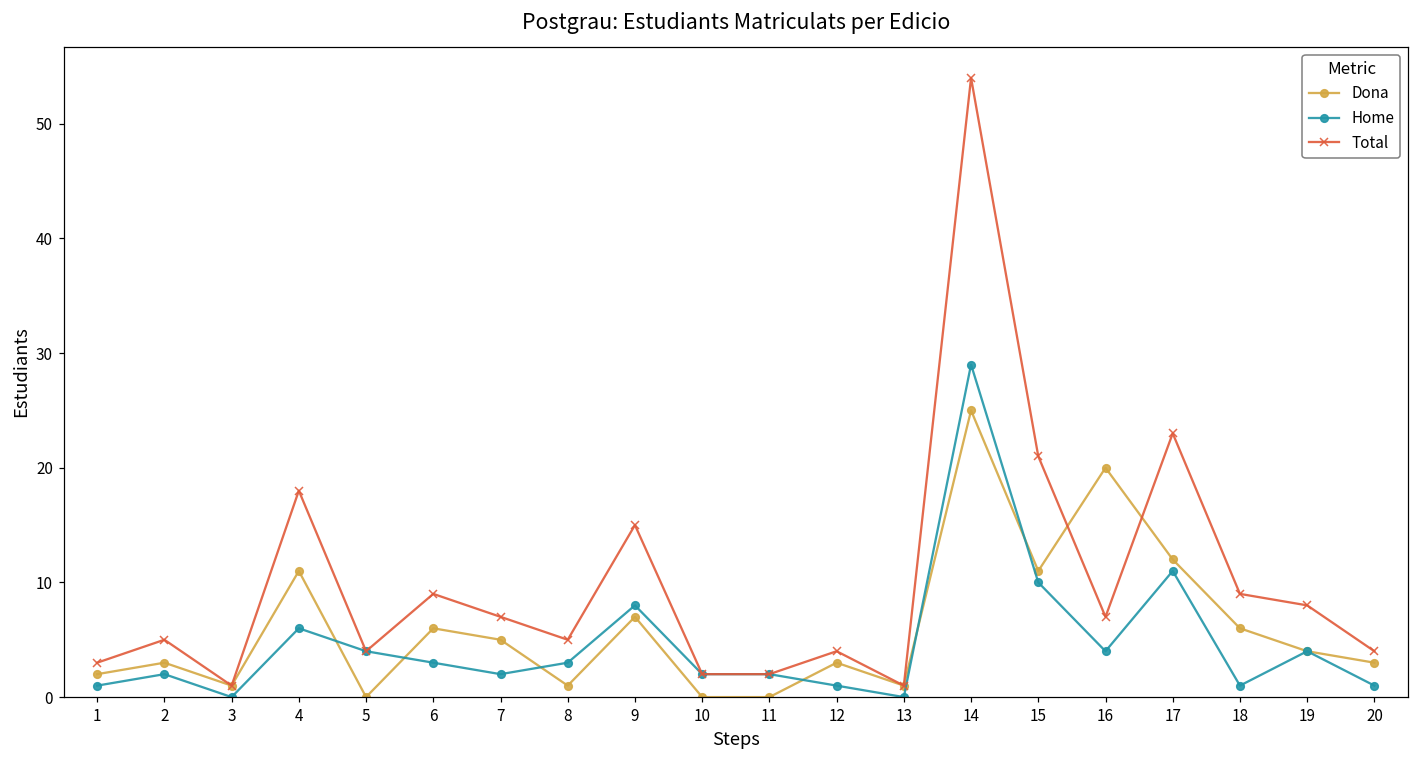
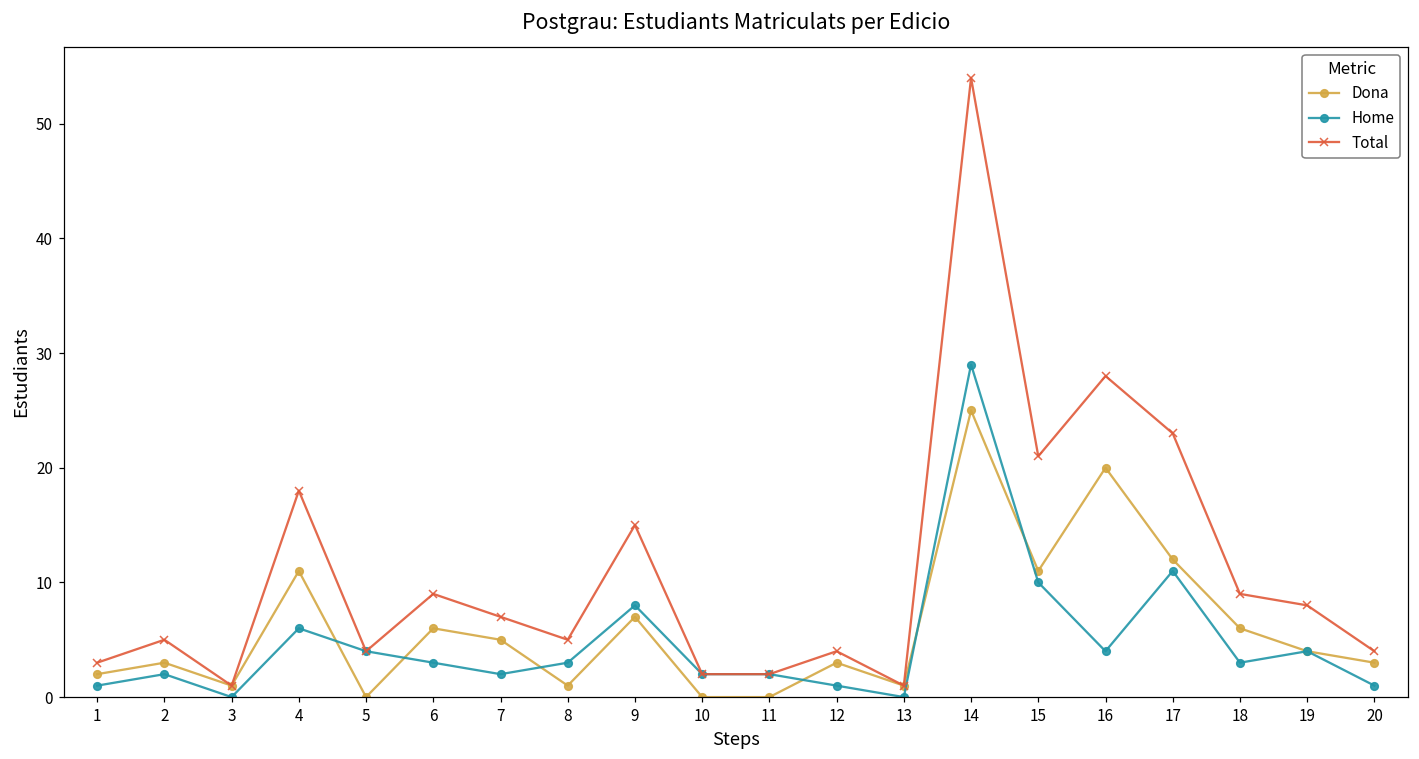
Total, 16: 7 -> 28
Home, 18: 1 -> 3
